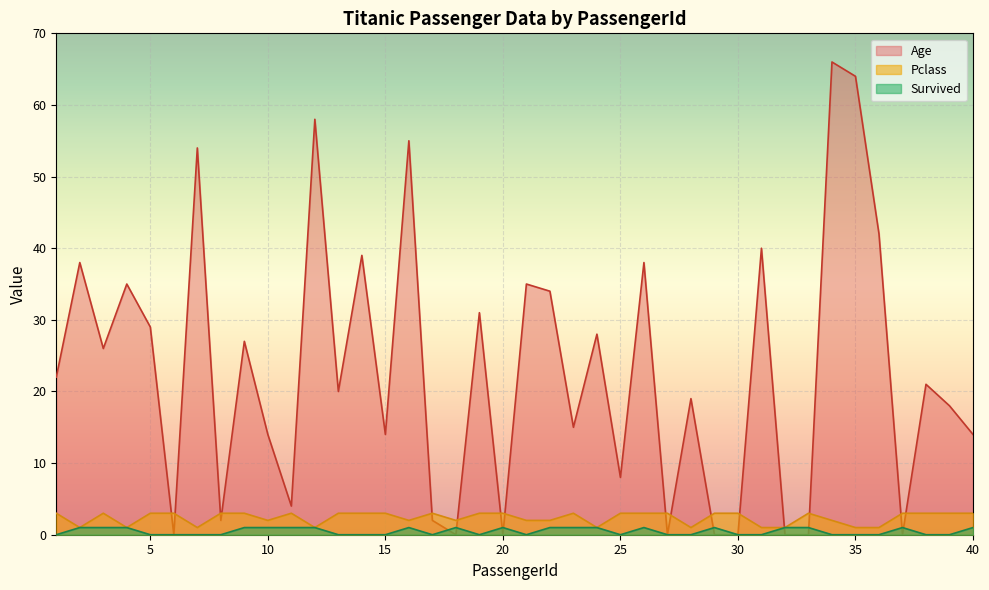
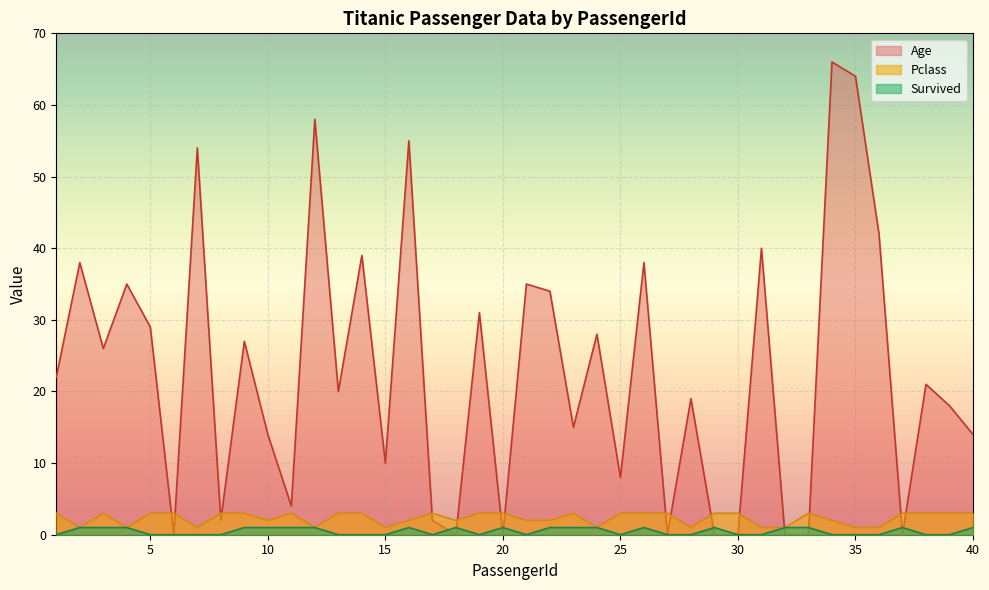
Age, 15: 14 -> 10
Pclass, 15: 3 -> 1
